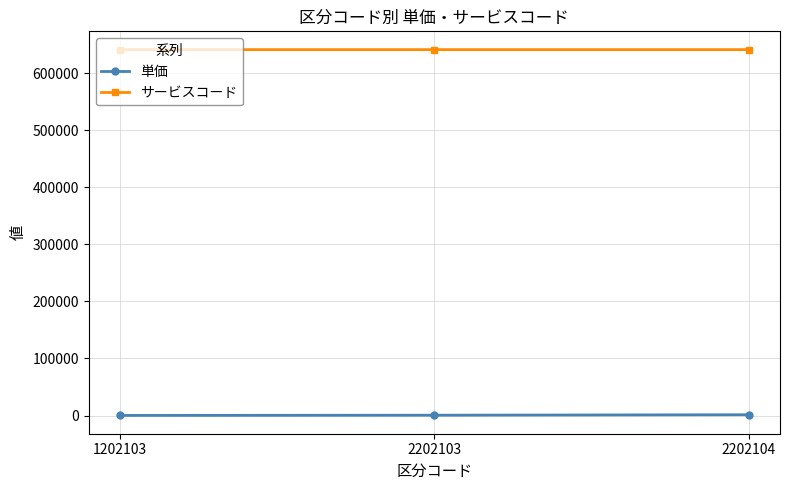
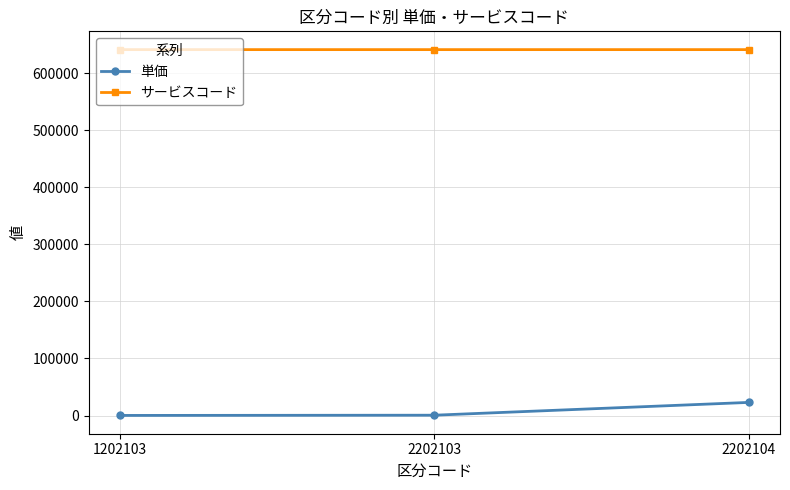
単価, 2202104: 0 -> 20000
